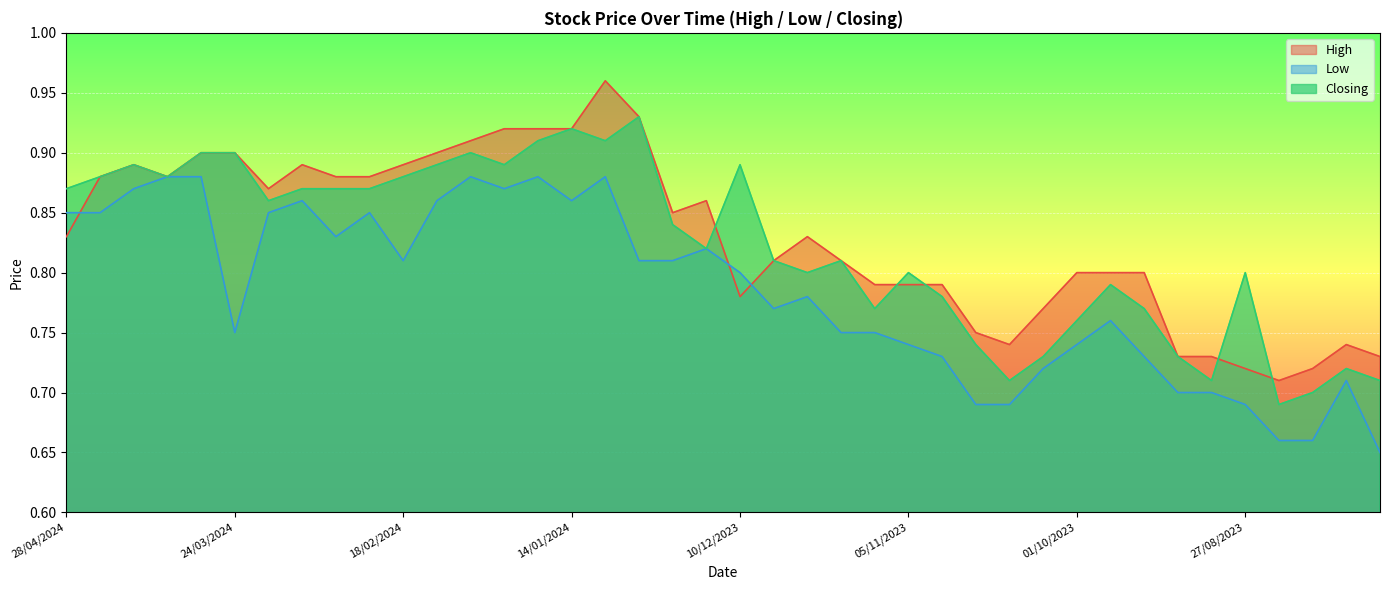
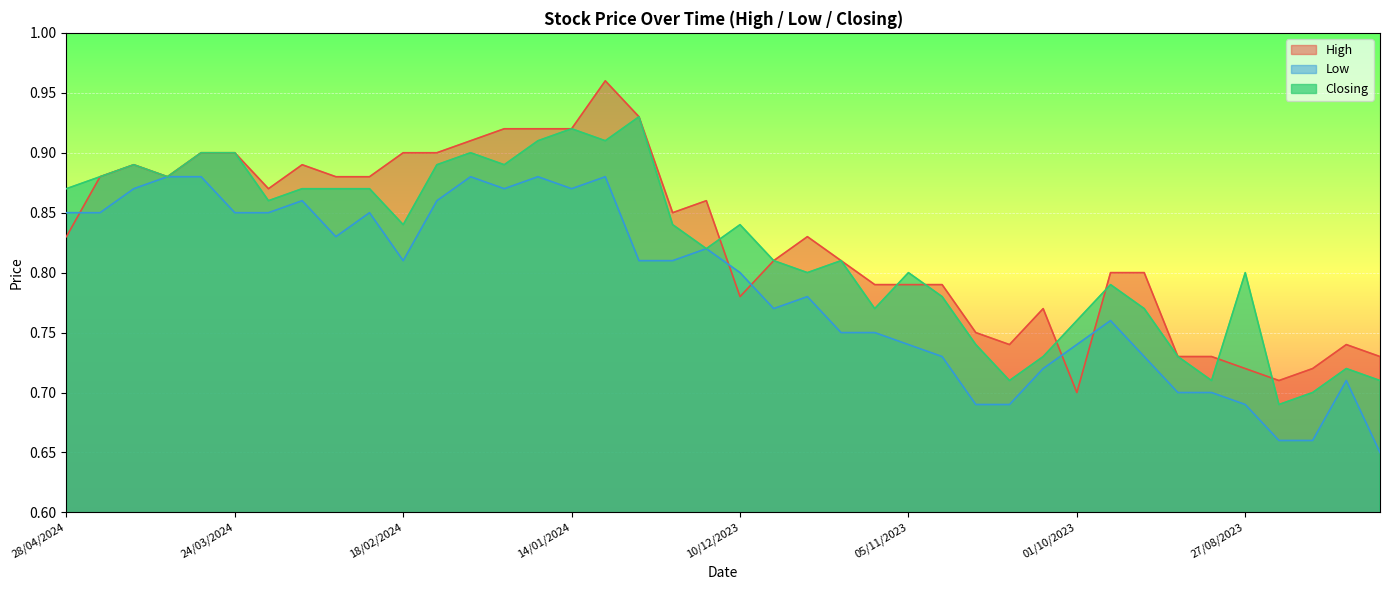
Low, 24/03/2024: 0.75 -> 0.85
High, 18/02/2024: 0.89 -> 0.90
Closing, 18/02/2024: 0.88 -> 0.84
Low, 14/01/2024: 0.86 -> 0.87
Closing, 10/12/2023: 0.89 -> 0.84
High, 01/10/2023: 0.8 -> 0.7
